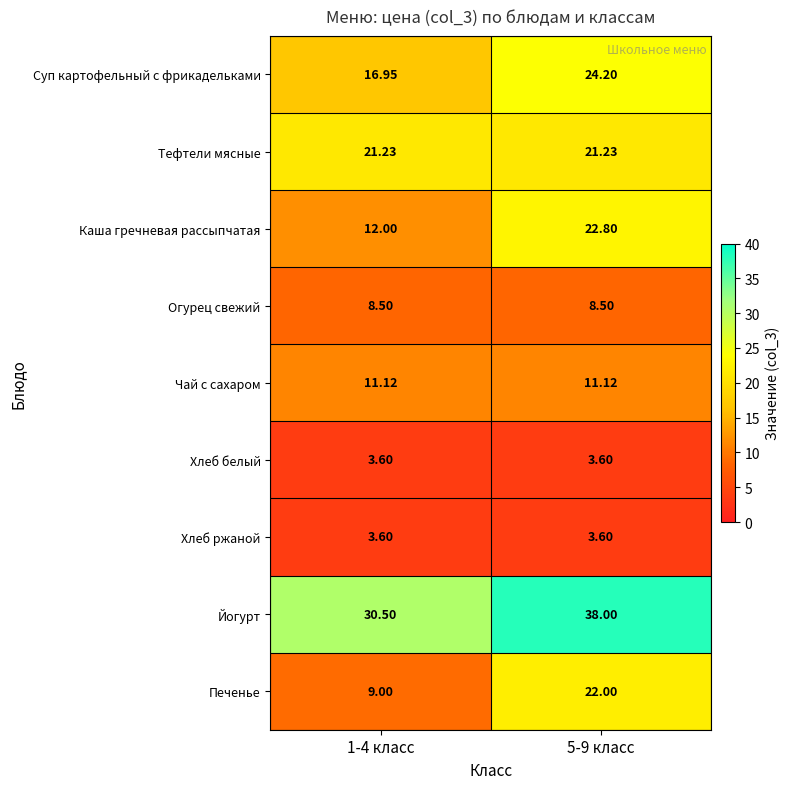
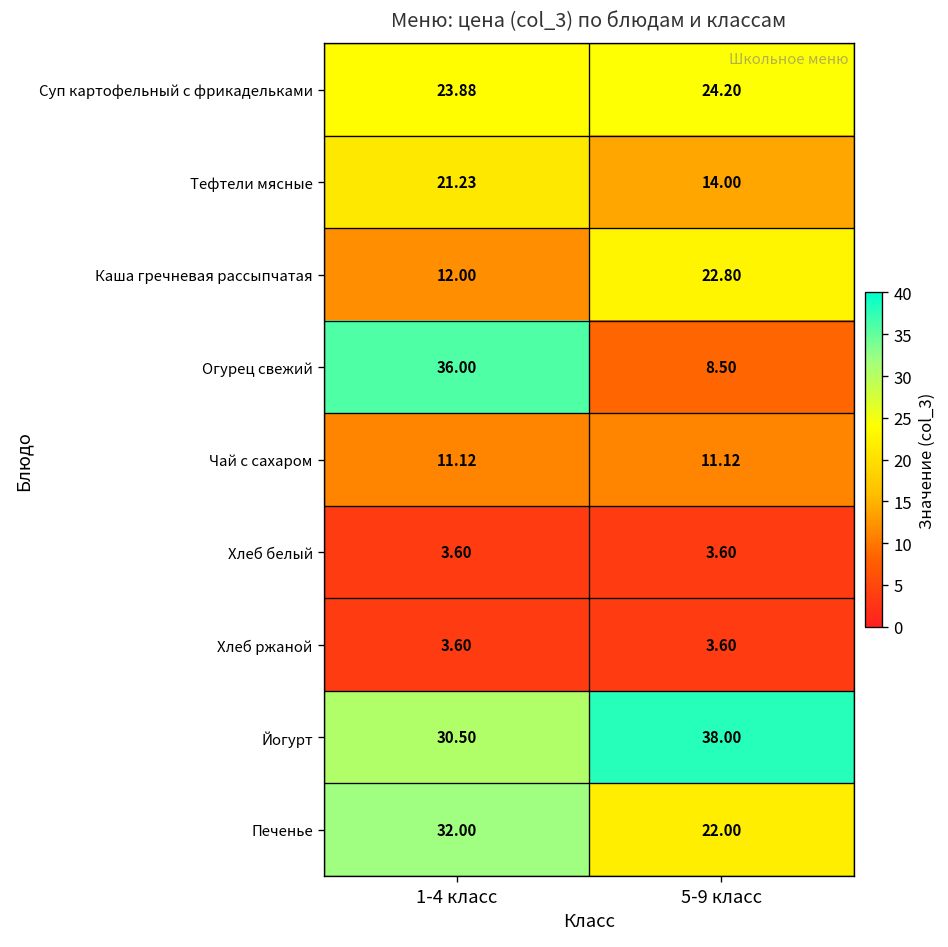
Суп картофельный с фрикадельками, 1-4 класс: 16.95 -> 23.88
Тефтели мясные, 5-9 класс: 21.23 -> 14.00
Огурец свежий, 1-4 класс: 8.50 -> 36.00
Печенье, 1-4 класс: 9.00 -> 32.00
